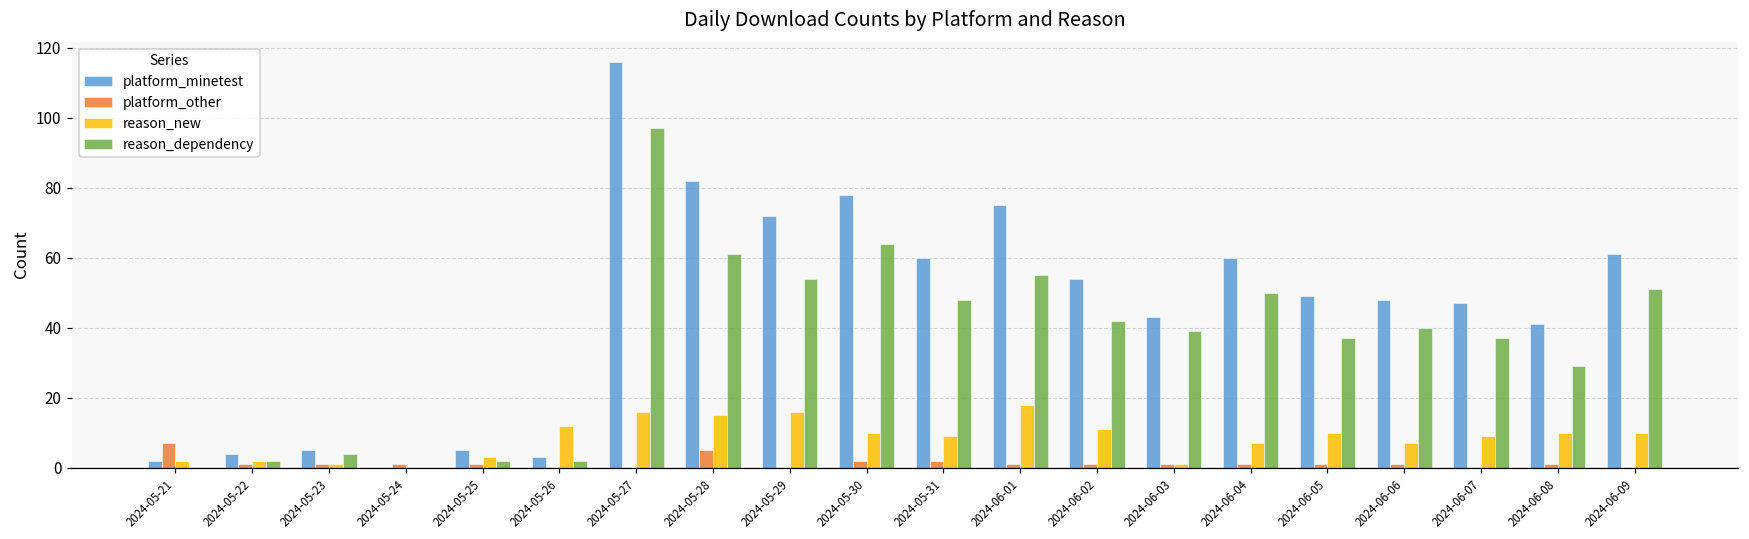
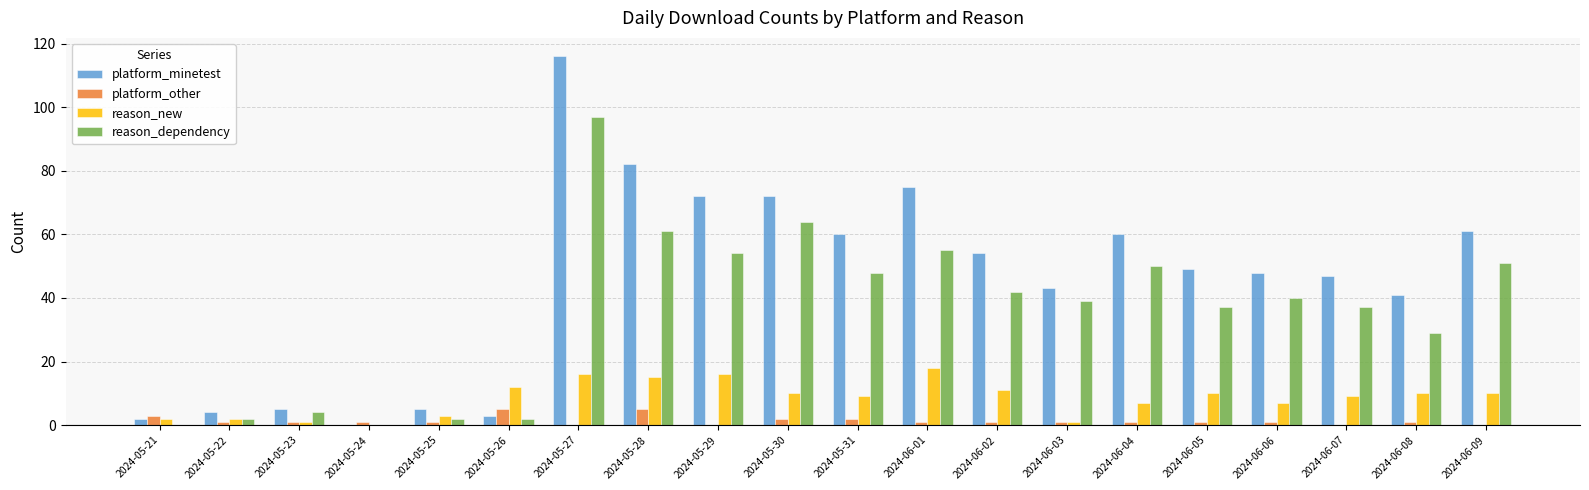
platform_other, 2024-05-21: 7 -> 3
platform_other, 2024-05-26: 0 -> 5
platform_minetest, 2024-05-30: 78 -> 72
